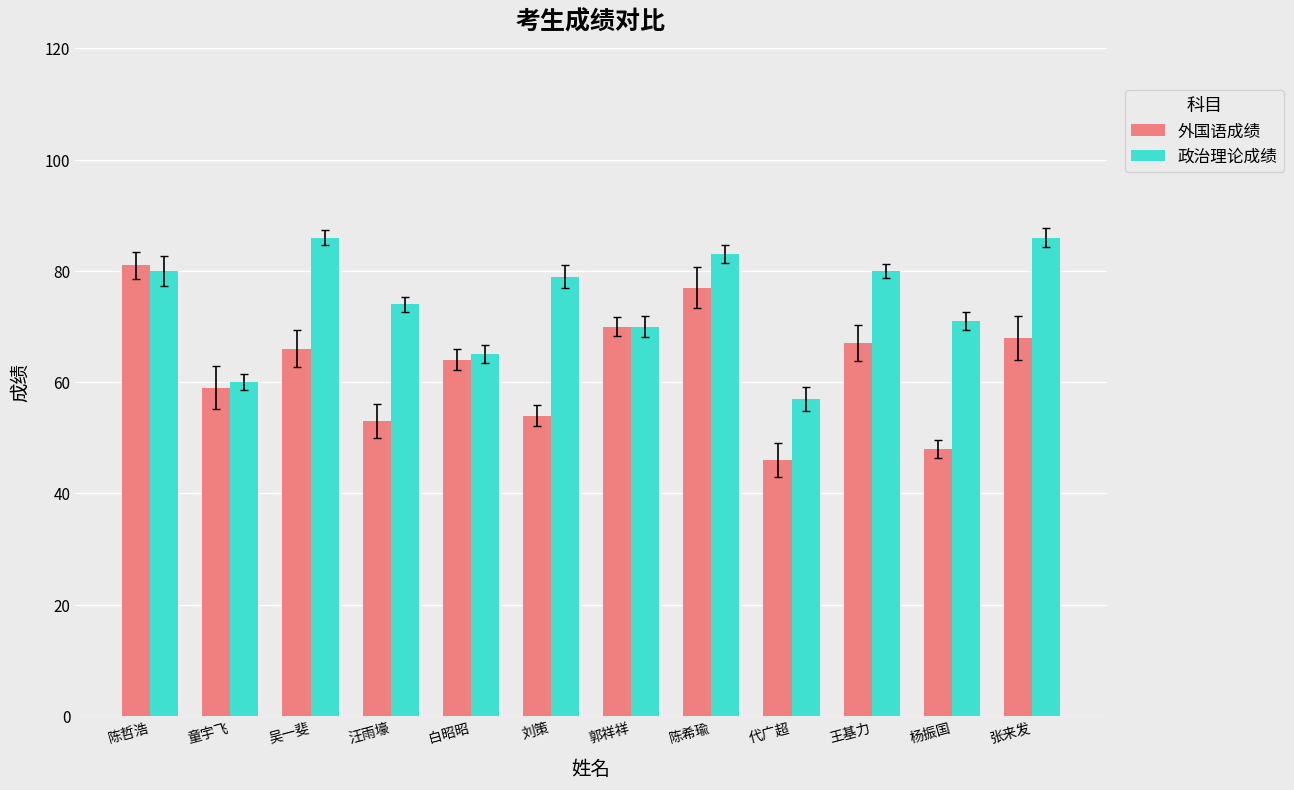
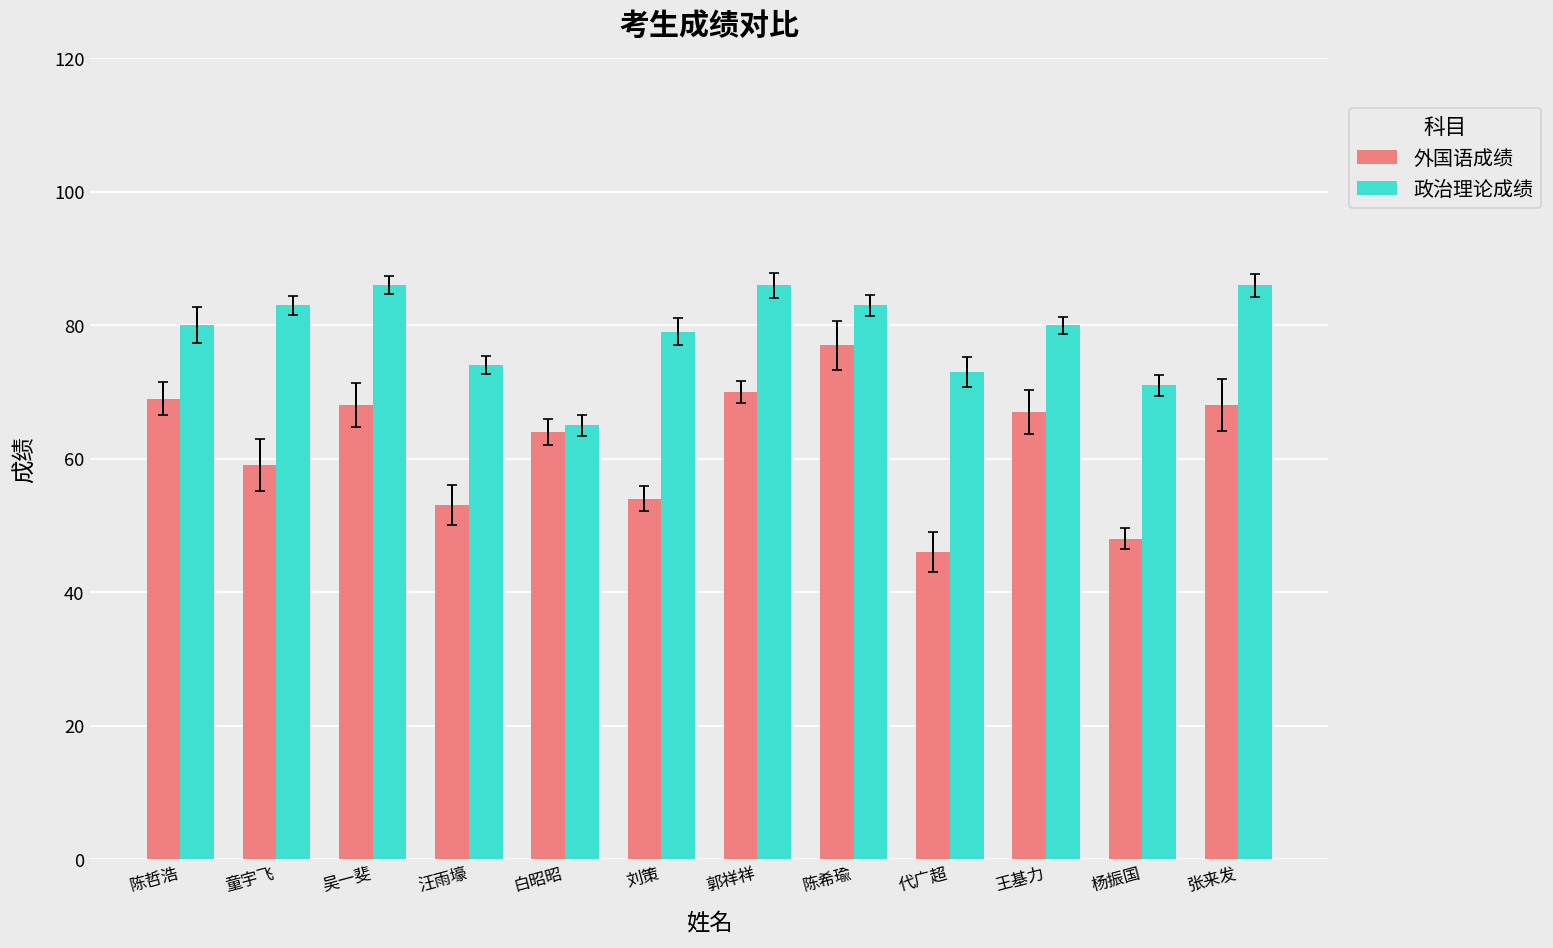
外国语成绩, 陈哲浩: 81 -> 69
政治理论成绩, 童宇飞: 60 -> 83
外国语成绩, 吴一斐: 66 -> 68
政治理论成绩, 郭祥祥: 70 -> 86
政治理论成绩, 代广超: 57 -> 73
